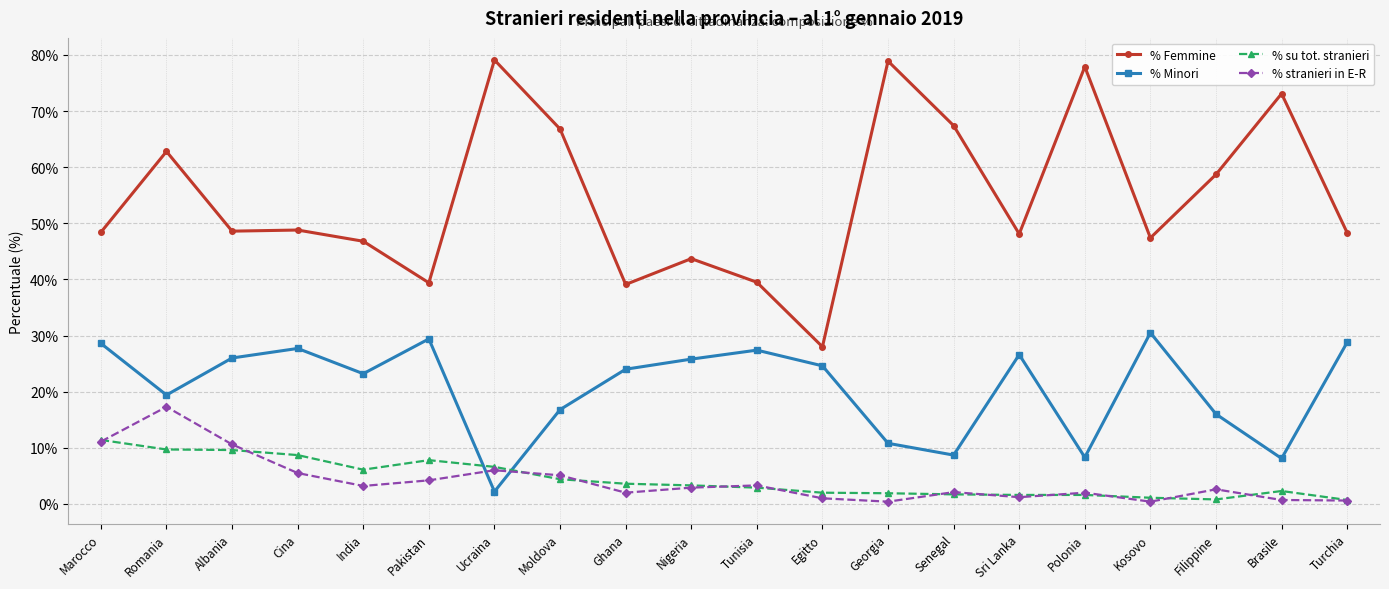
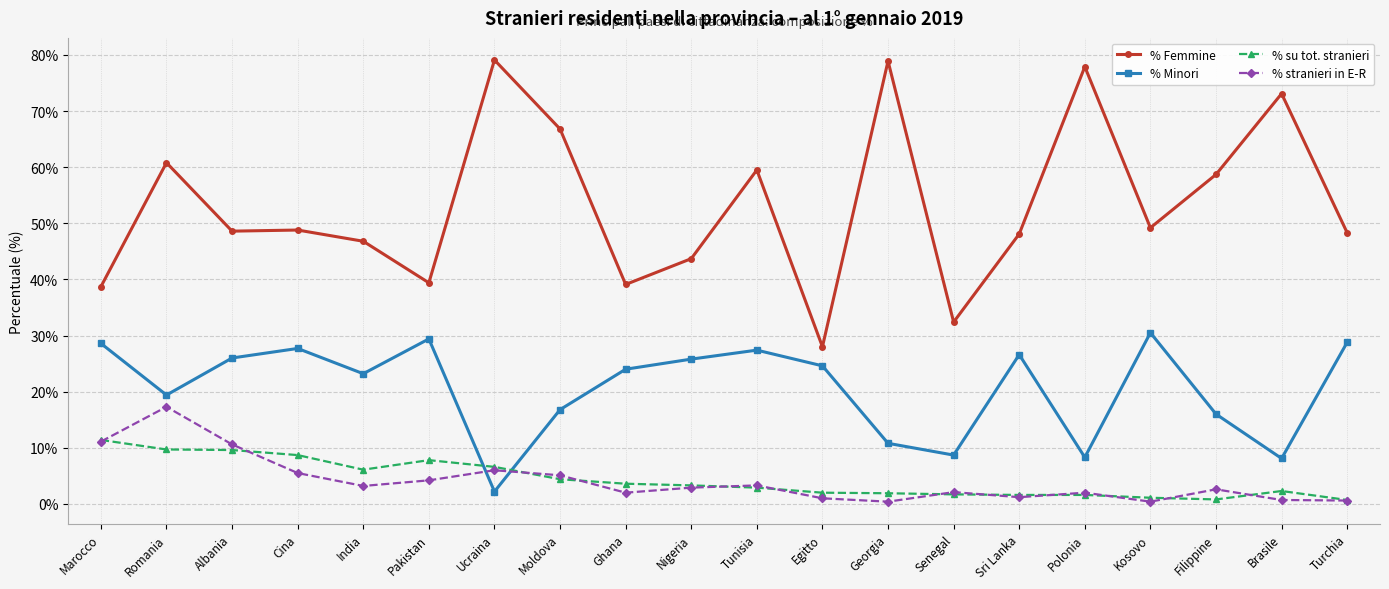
% Femmine, Marocco: 48% -> 39%
% Femmine, Romania: 63% -> 61%
% Femmine, Tunisia: 40% -> 60%
% Femmine, Senegal: 67% -> 32%
% Femmine, Kosovo: 47% -> 49%
